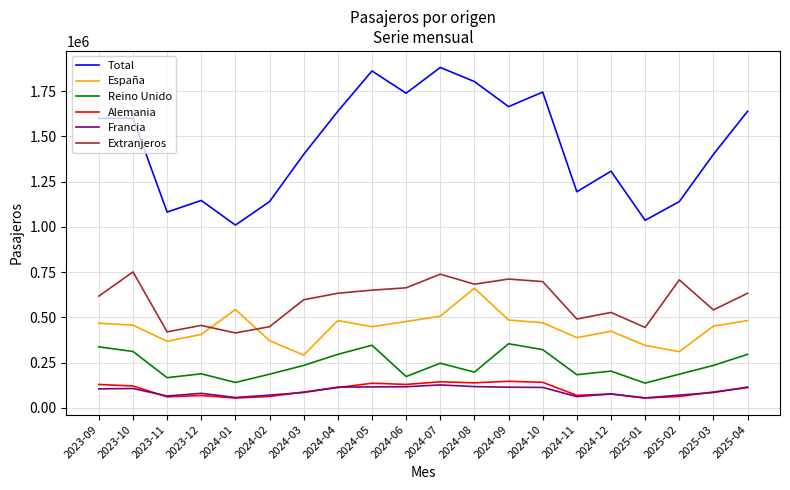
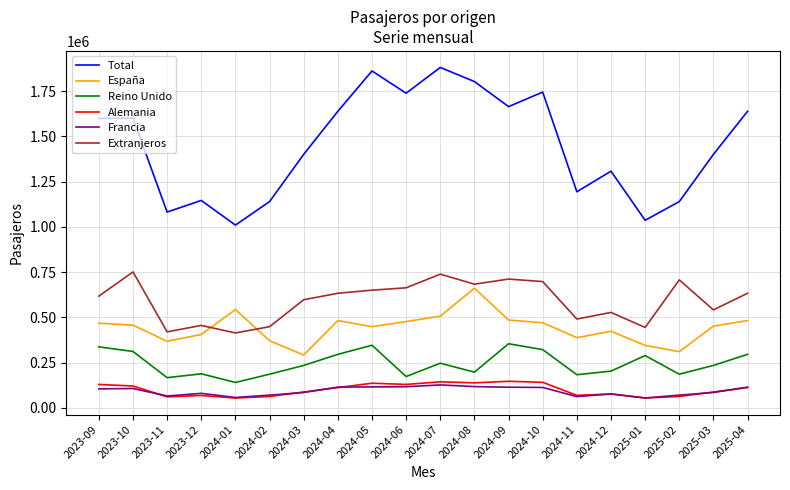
Reino Unido, 2025-01: 140000 -> 290000
